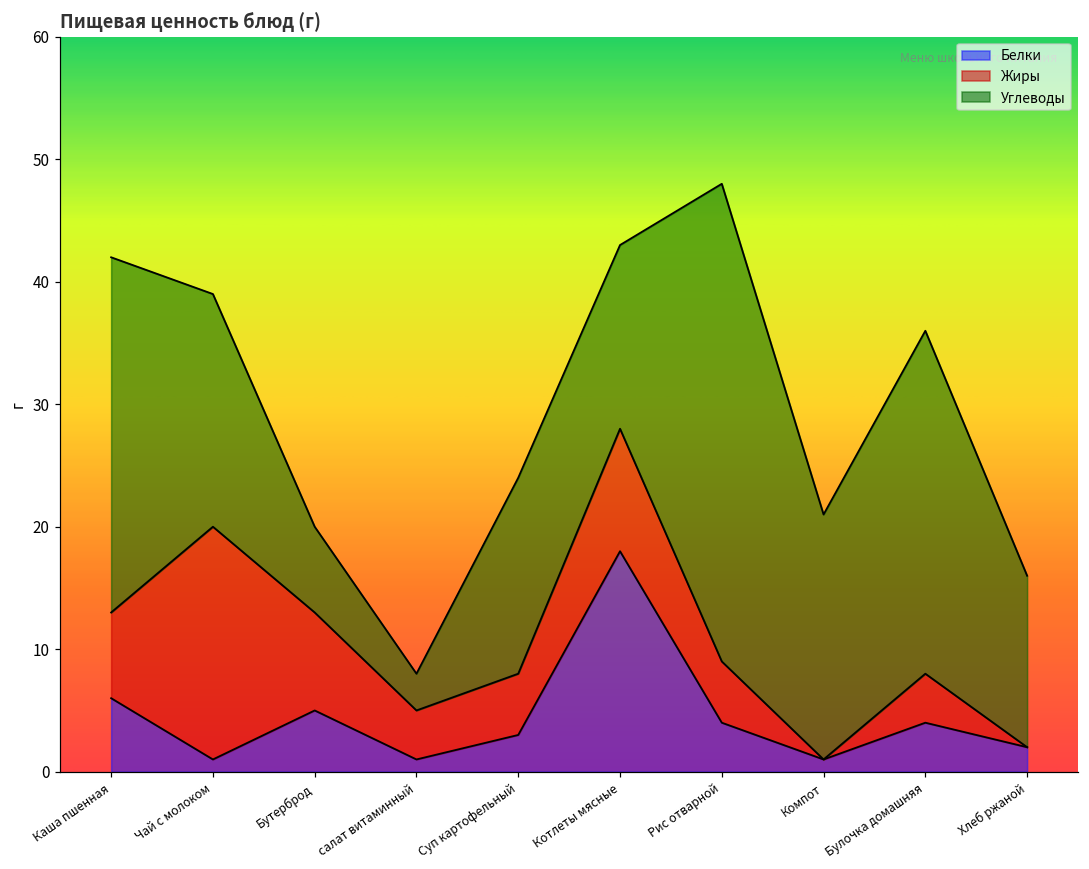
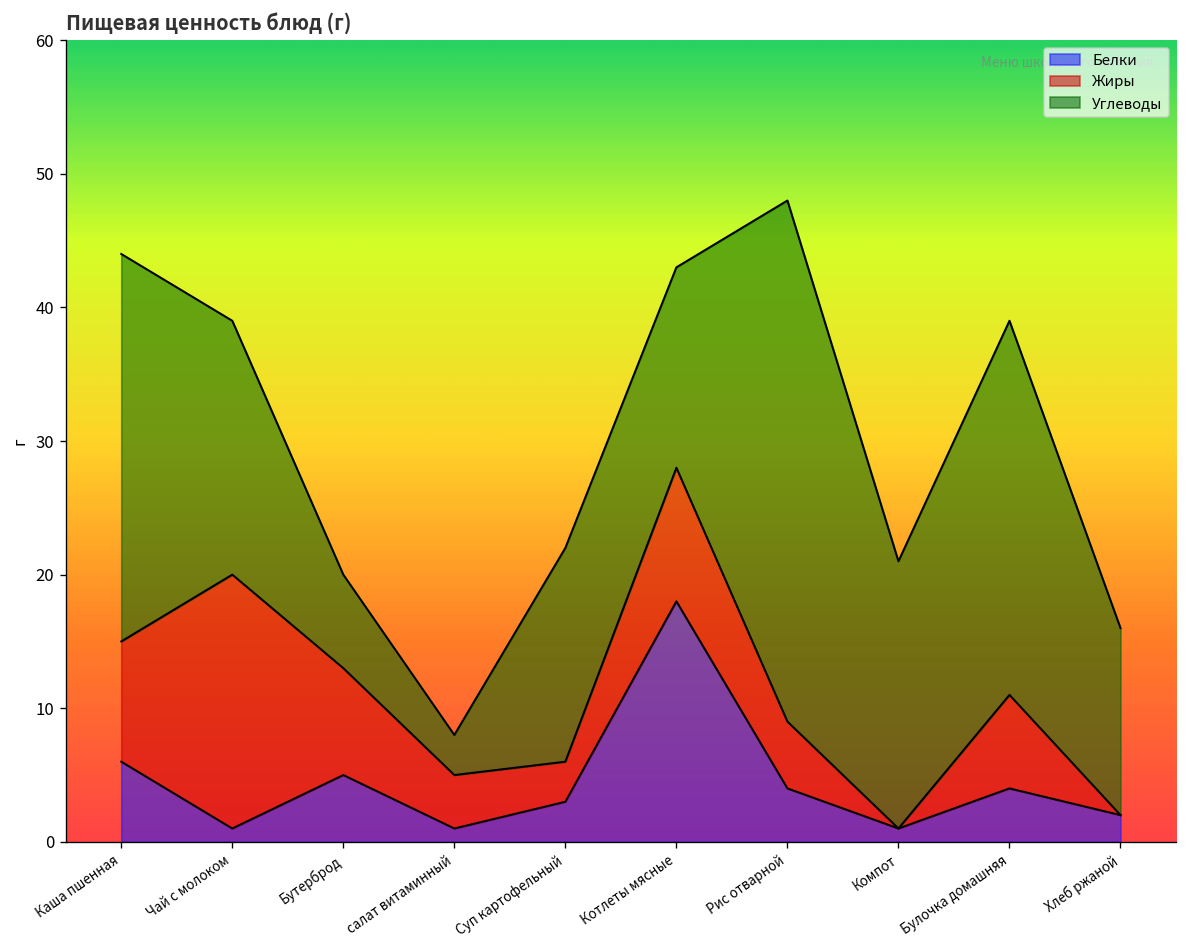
Жиры, Каша пшенная: 7 -> 9
Жиры, Суп картофельный: 5 -> 3
Жиры, Булочка домашняя: 4 -> 7
